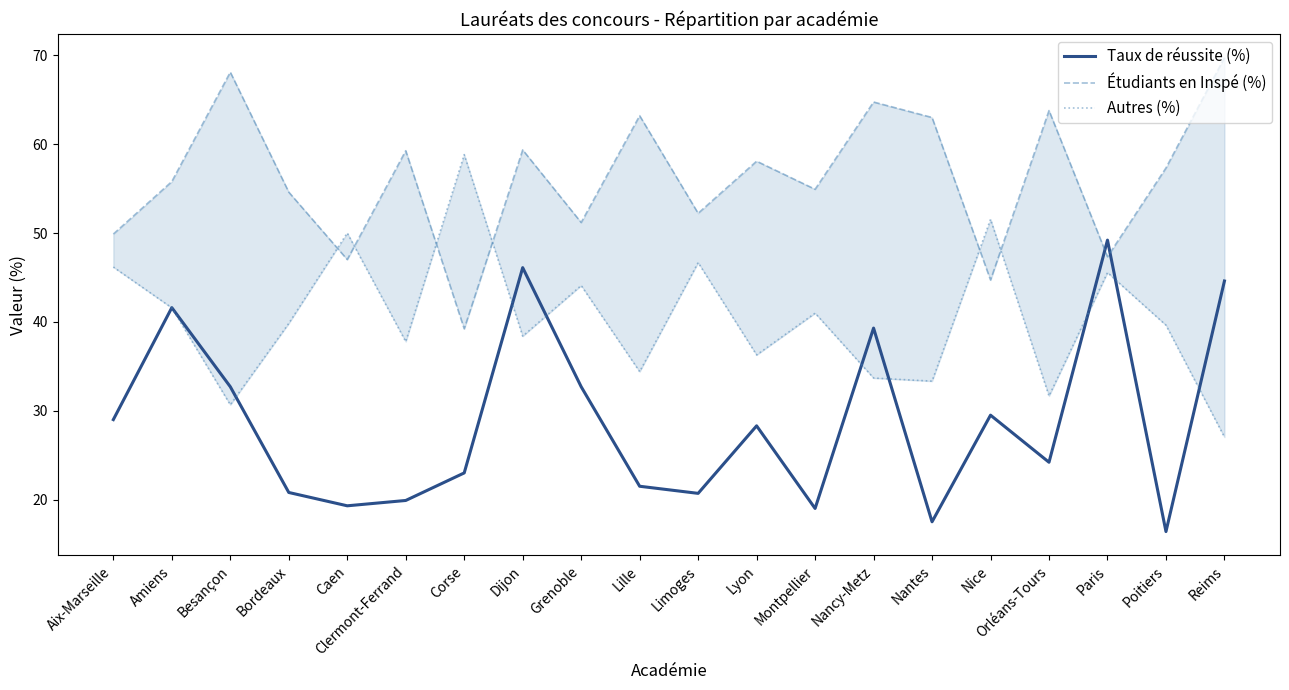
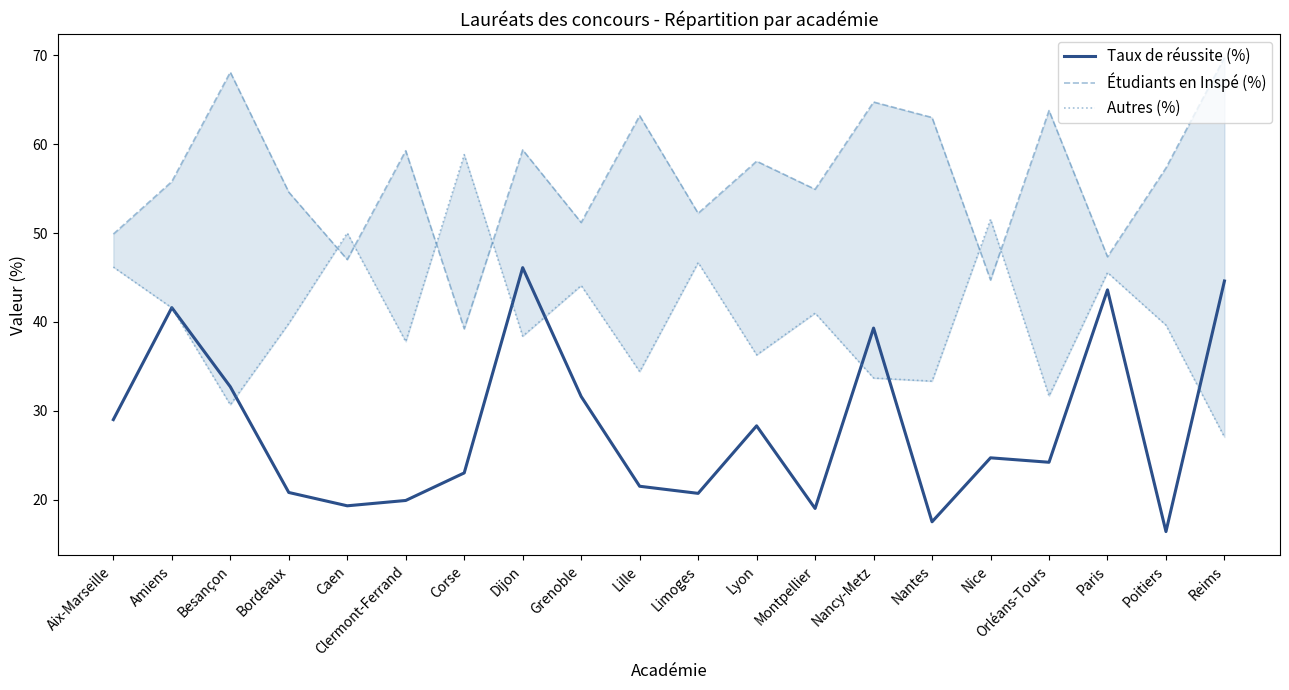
Taux de réussite (%), Grenoble: 33 -> 32
Taux de réussite (%), Nice: 30 -> 25
Taux de réussite (%), Paris: 49 -> 44
